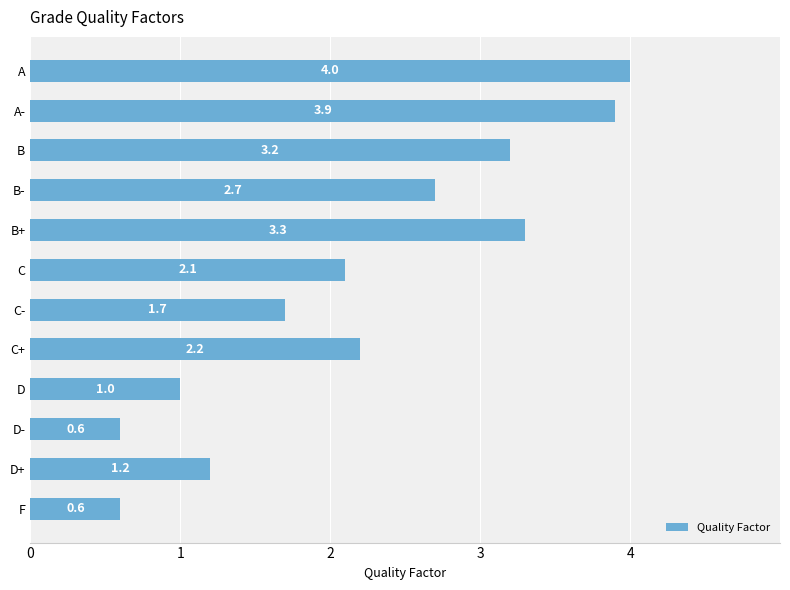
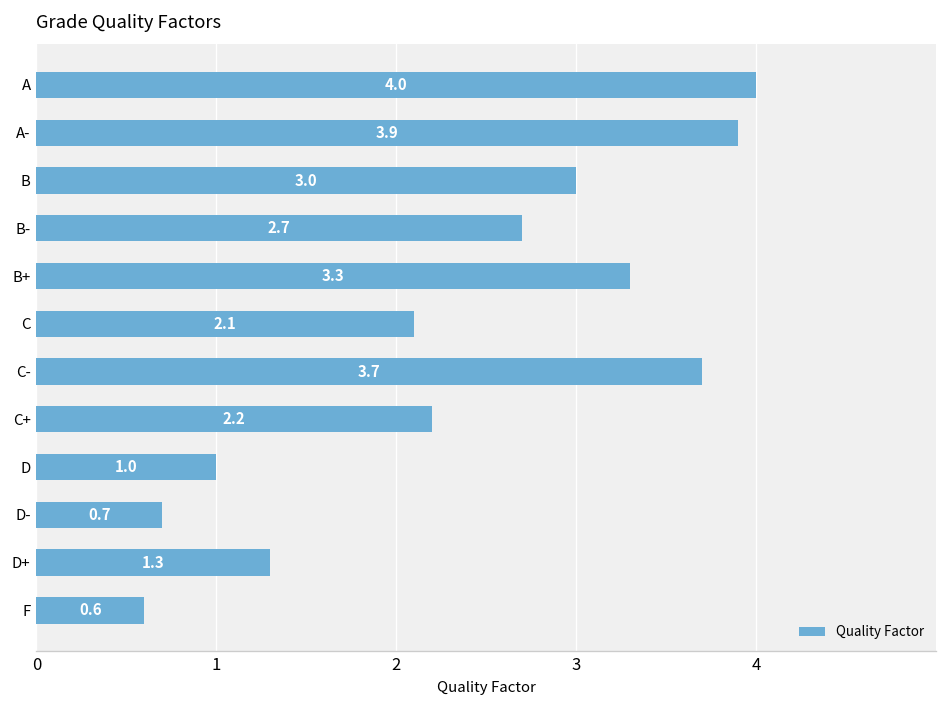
B: 3.2 -> 3.0
C-: 1.7 -> 3.7
D-: 0.6 -> 0.7
D+: 1.2 -> 1.3
